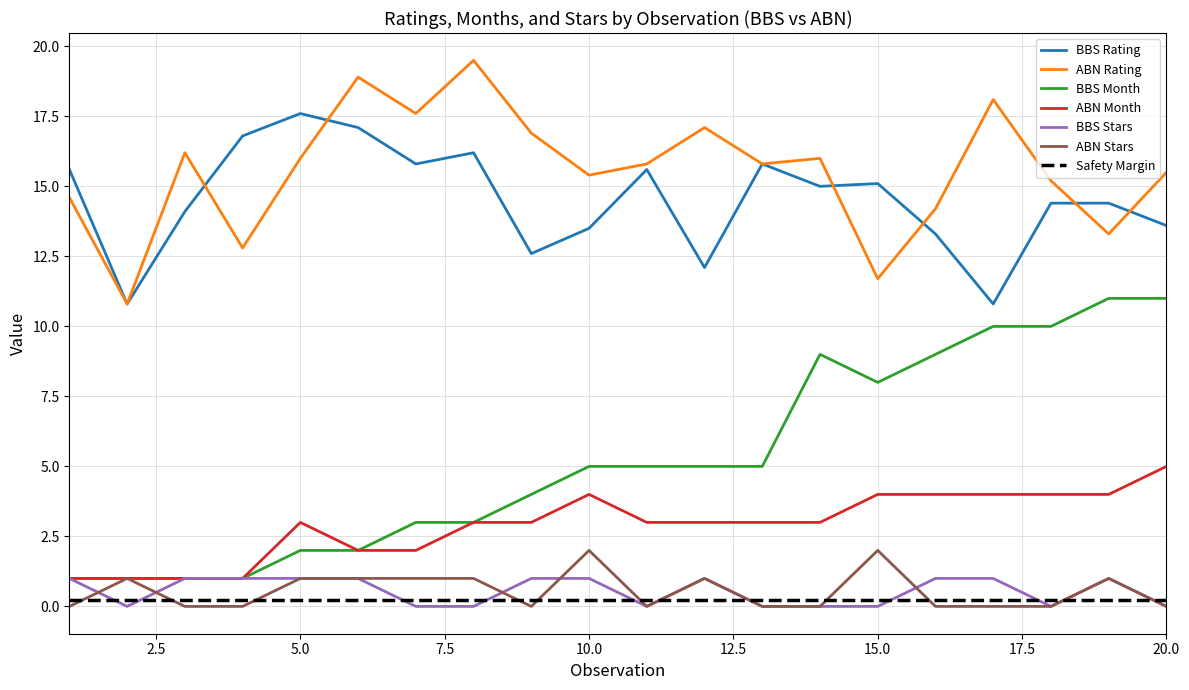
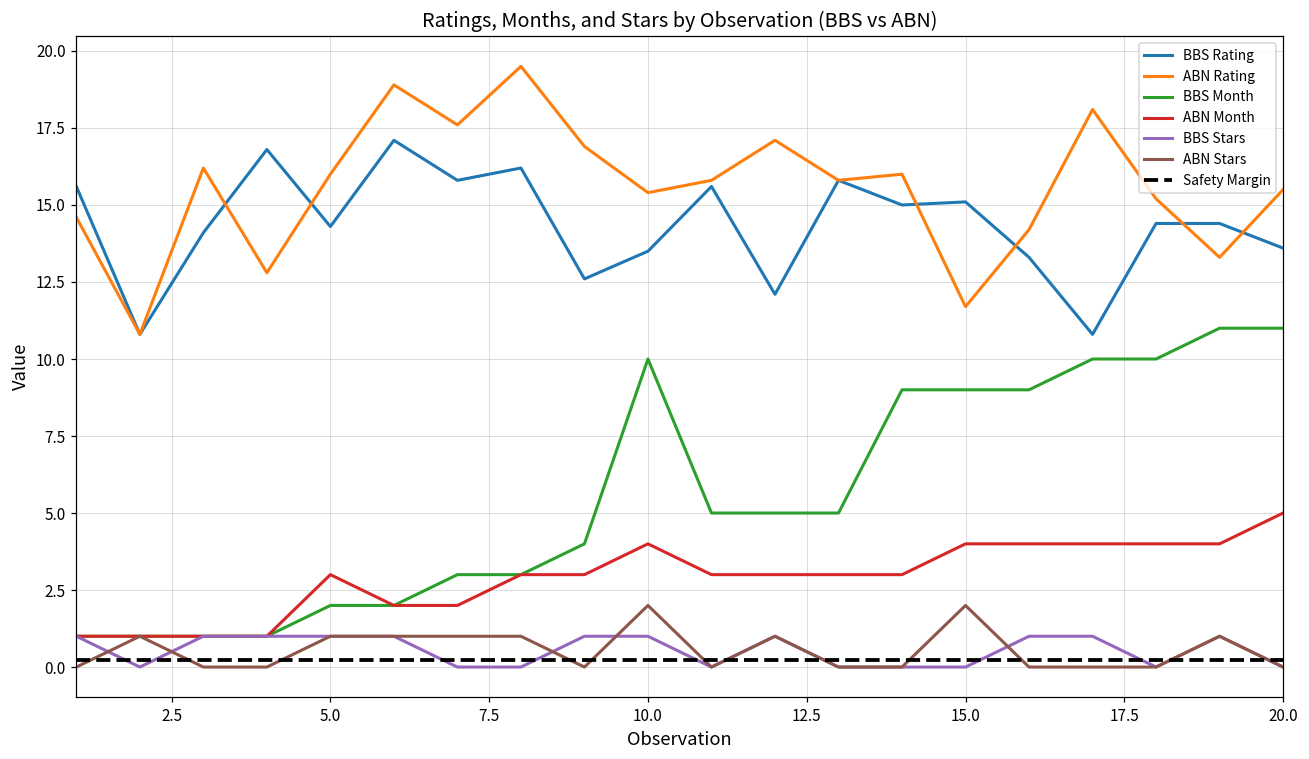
BBS Rating, 5.0: 17.6 -> 14.3
BBS Month, 10.0: 5 -> 10
BBS Month, 15.0: 8 -> 9
